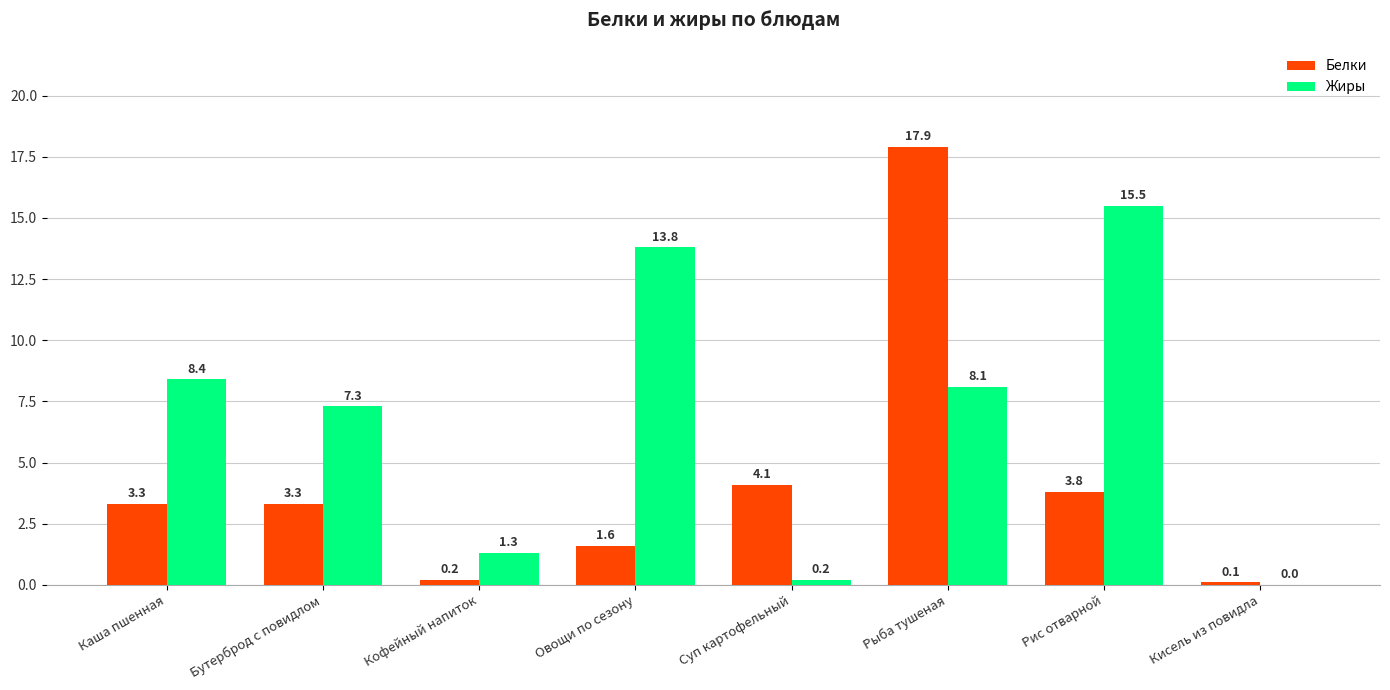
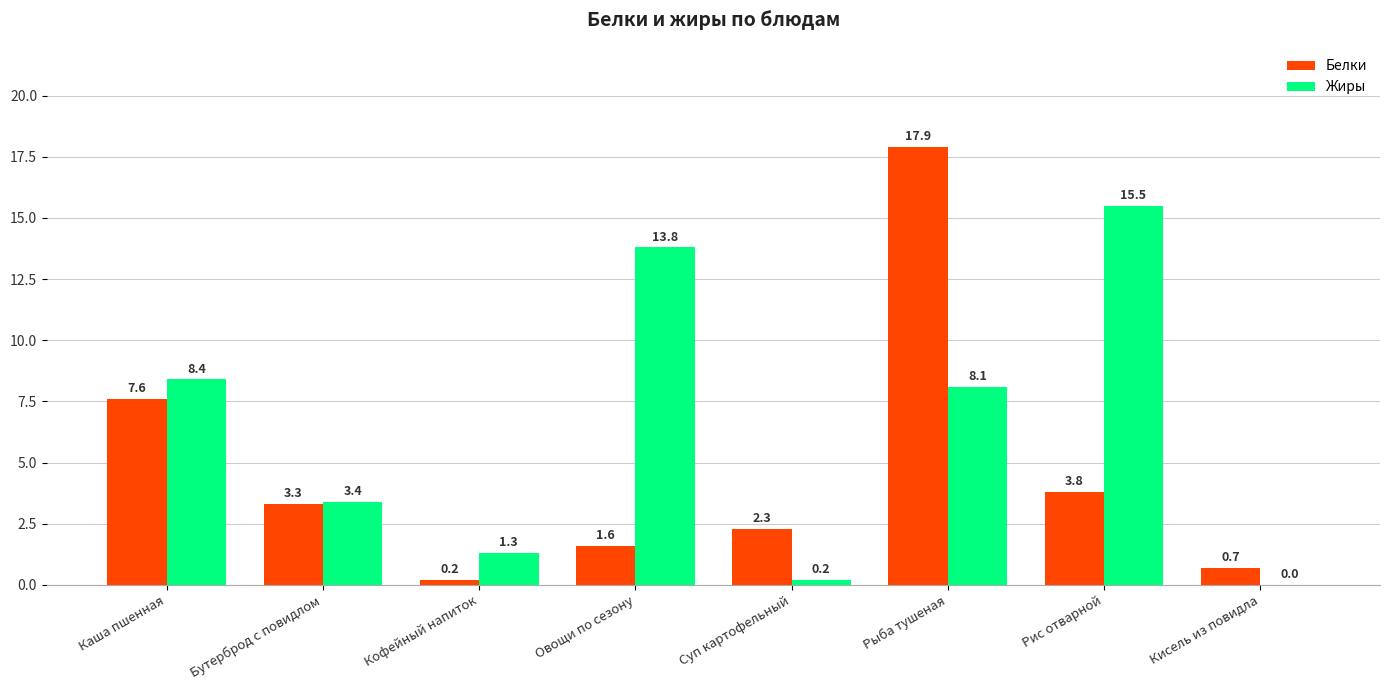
Белки, Каша пшенная: 3.3 -> 7.6
Жиры, Бутерброд с повидлом: 7.3 -> 3.4
Белки, Суп картофельный: 4.1 -> 2.3
Белки, Кисель из повидла: 0.1 -> 0.7
